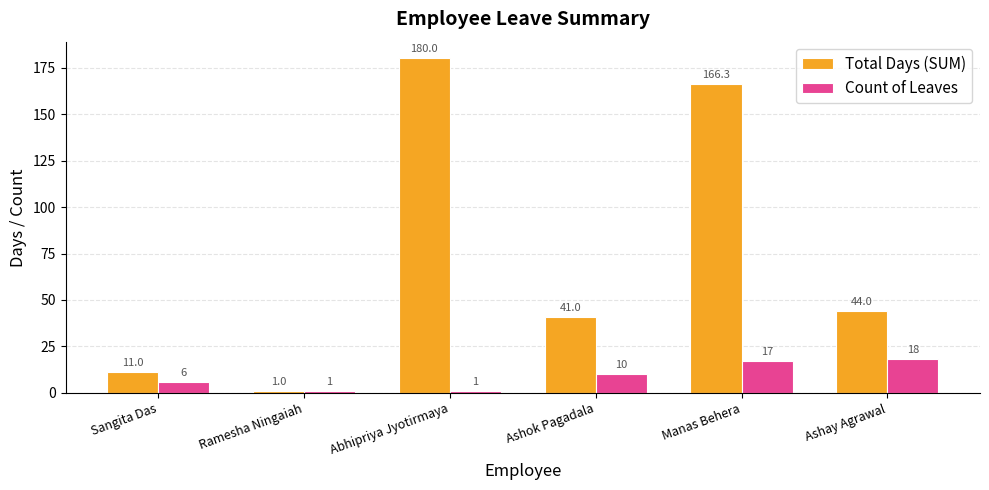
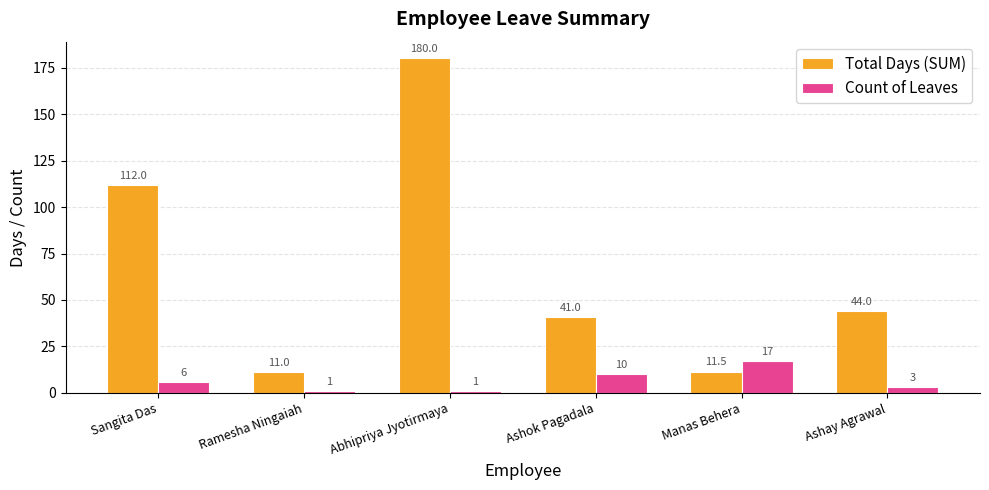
Total Days (SUM), Sangita Das: 11.0 -> 112.0
Total Days (SUM), Ramesha Ningaiah: 1.0 -> 11.0
Total Days (SUM), Manas Behera: 166.3 -> 11.5
Count of Leaves, Ashay Agrawal: 18 -> 3
